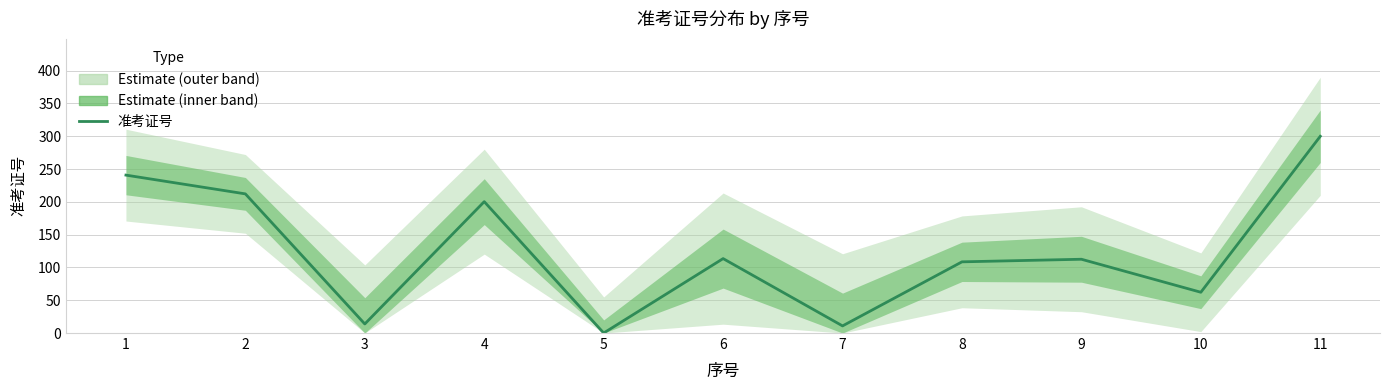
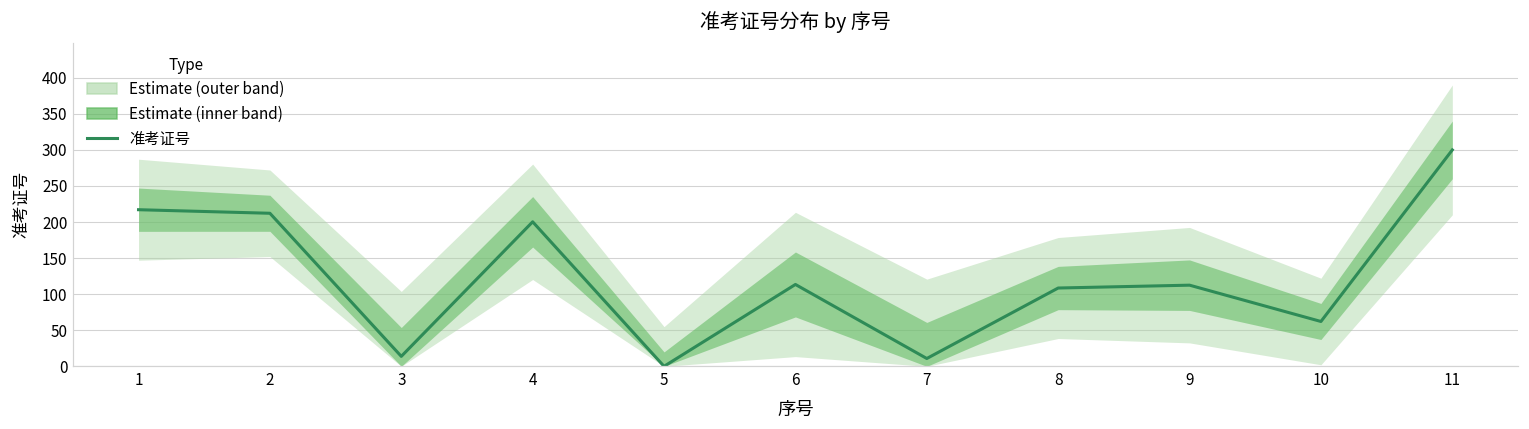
准考证号, 1: 240 -> 220
